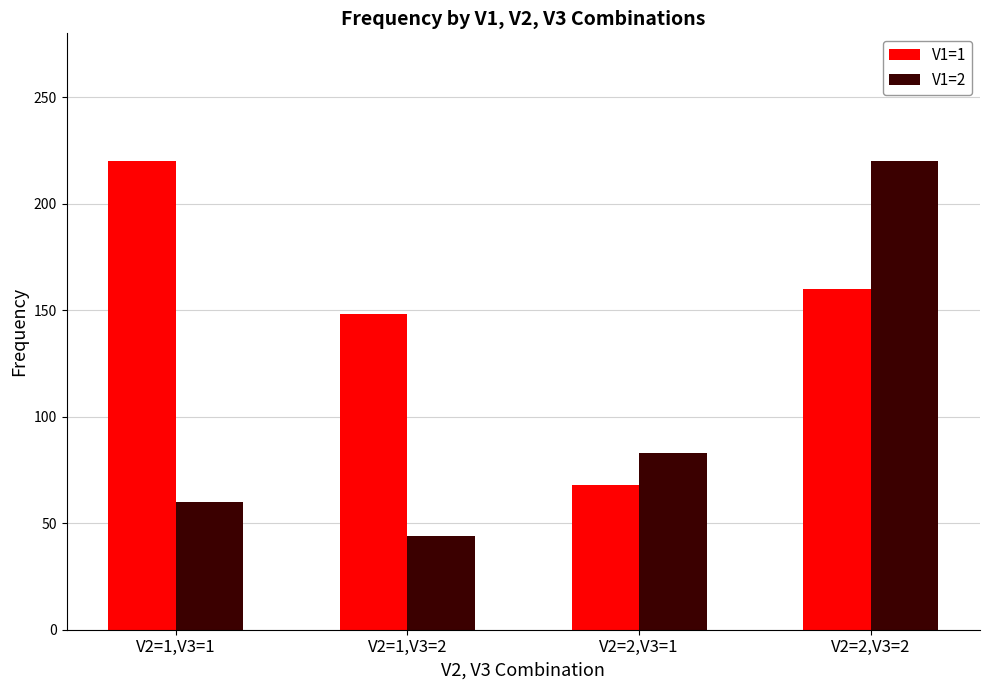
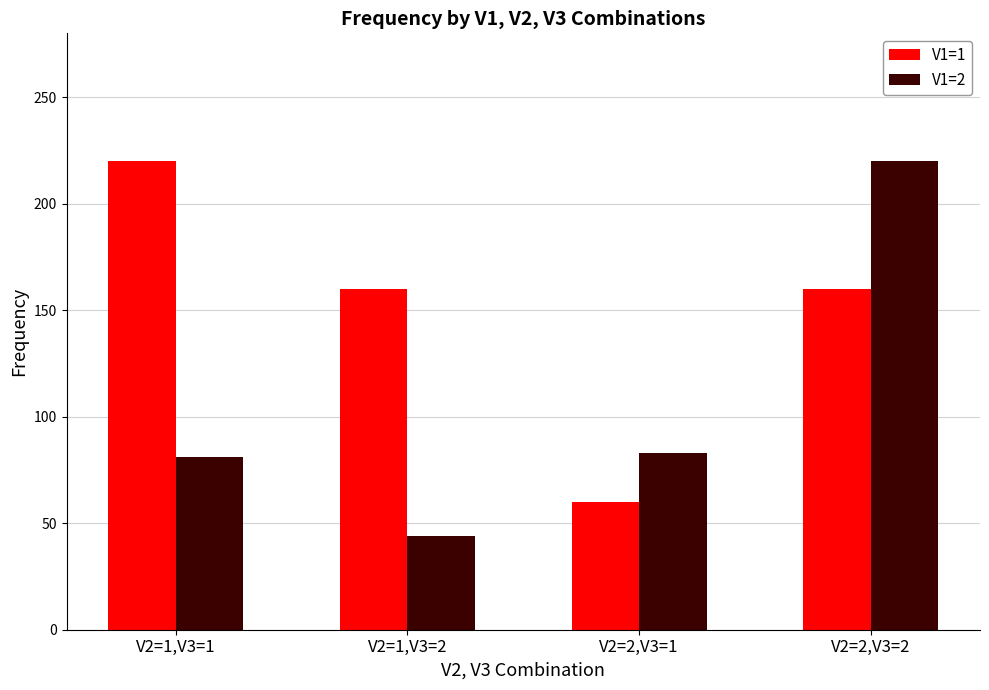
V1=2, V2=1,V3=1: 60 -> 81
V1=1, V2=1,V3=2: 148 -> 160
V1=1, V2=2,V3=1: 68 -> 60
